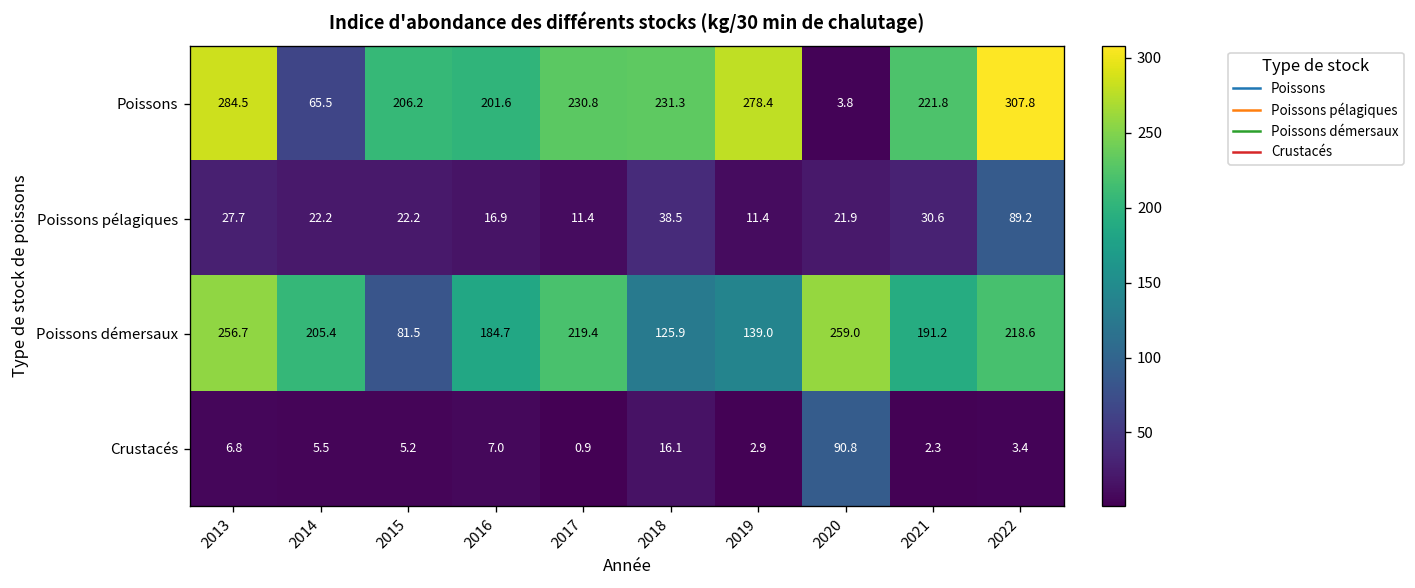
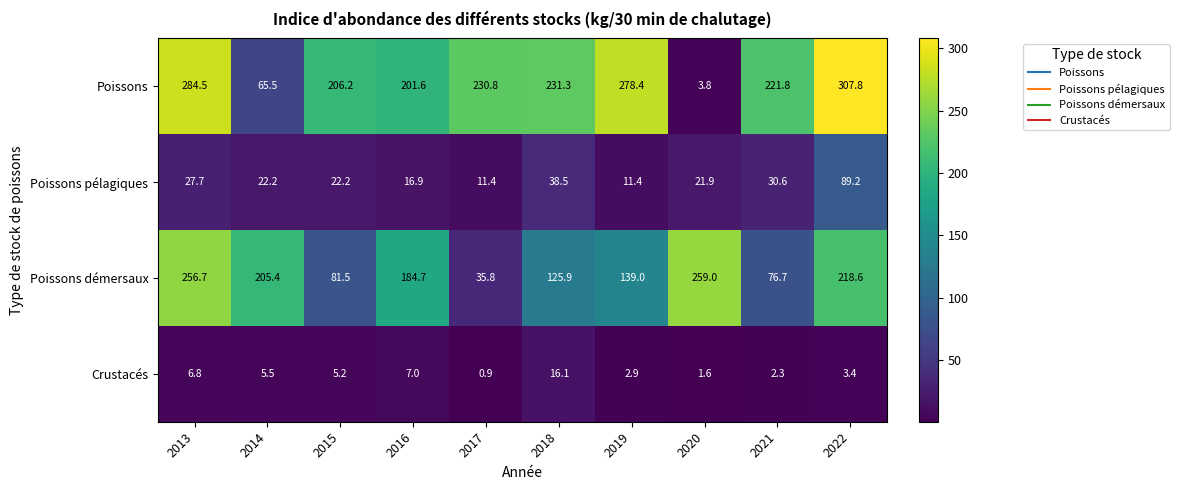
Poissons démersaux, 2017: 219.4 -> 35.8
Poissons démersaux, 2021: 191.2 -> 76.7
Crustacés, 2020: 90.8 -> 1.6
